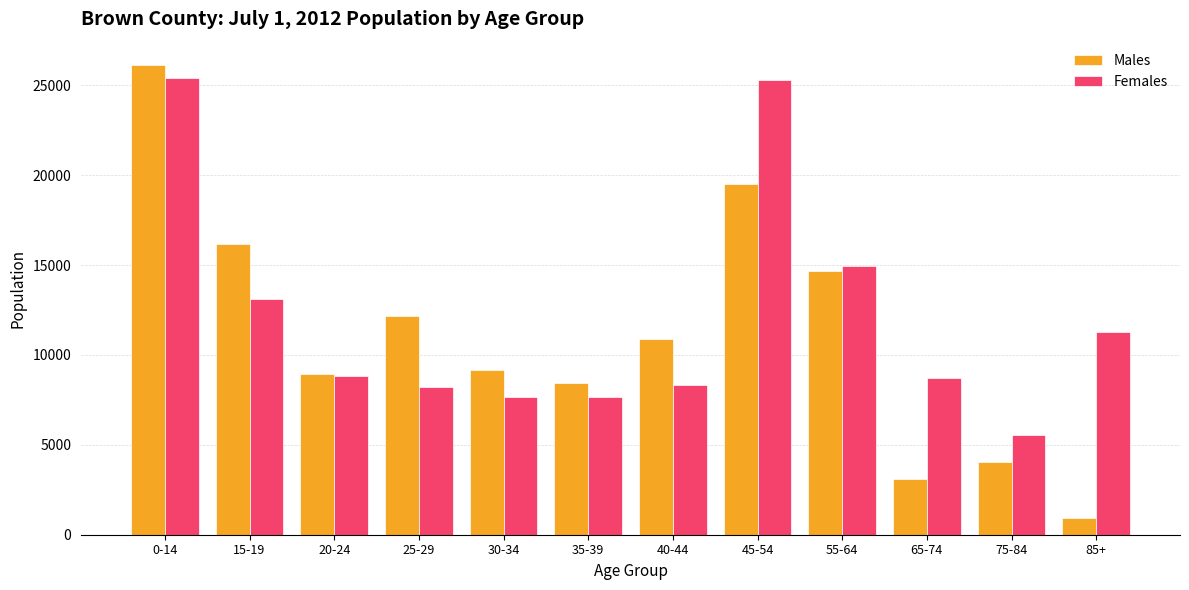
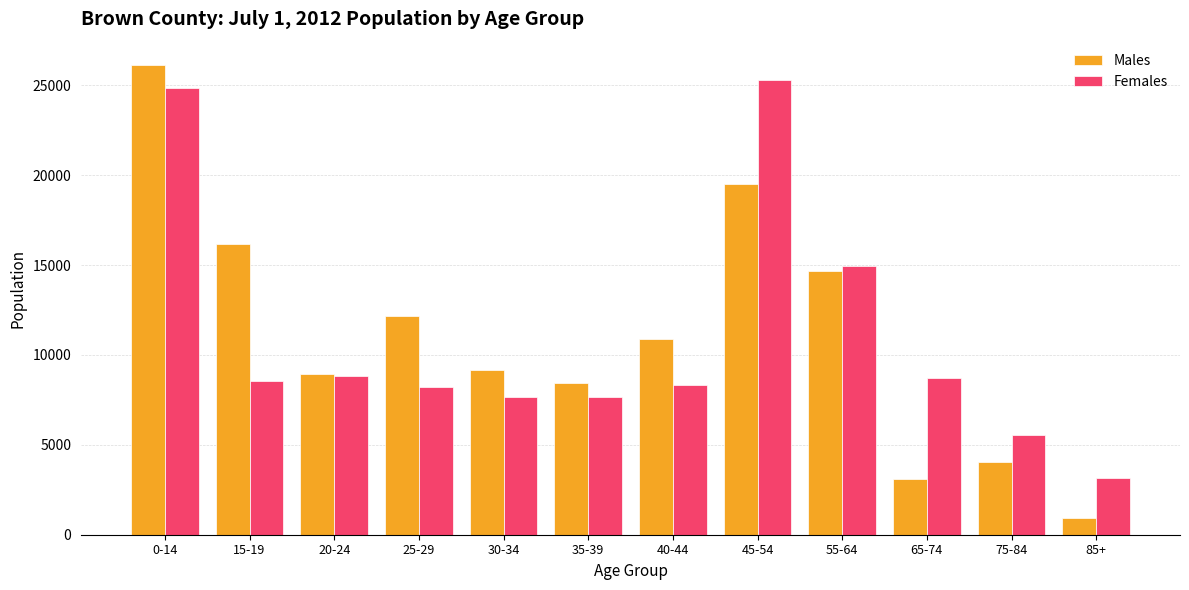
Females, 0-14: 25400 -> 24800
Females, 15-19: 13100 -> 8500
Females, 85+: 11300 -> 3100
